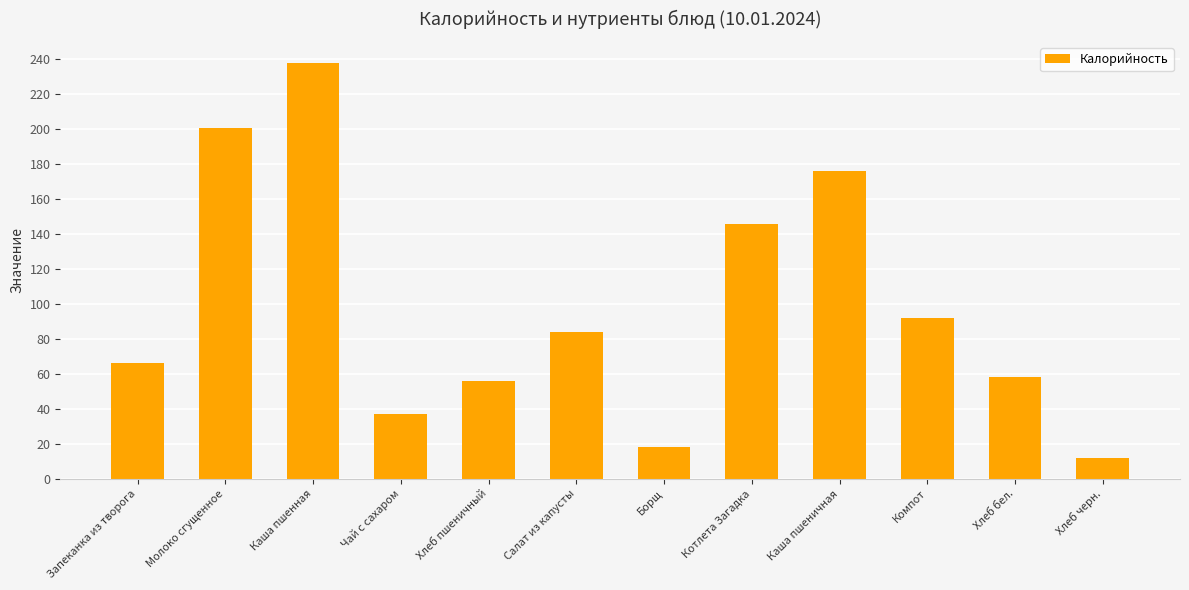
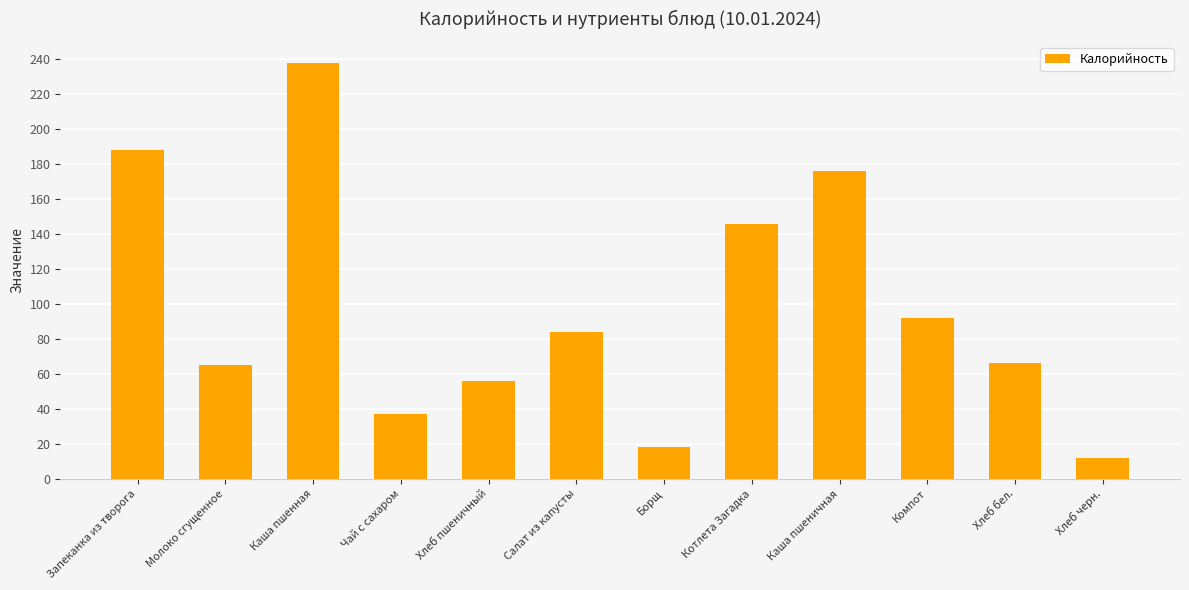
Запеканка из творога: 66 -> 188
Молоко сгущенное: 201 -> 65
Хлеб бел.: 58 -> 66
